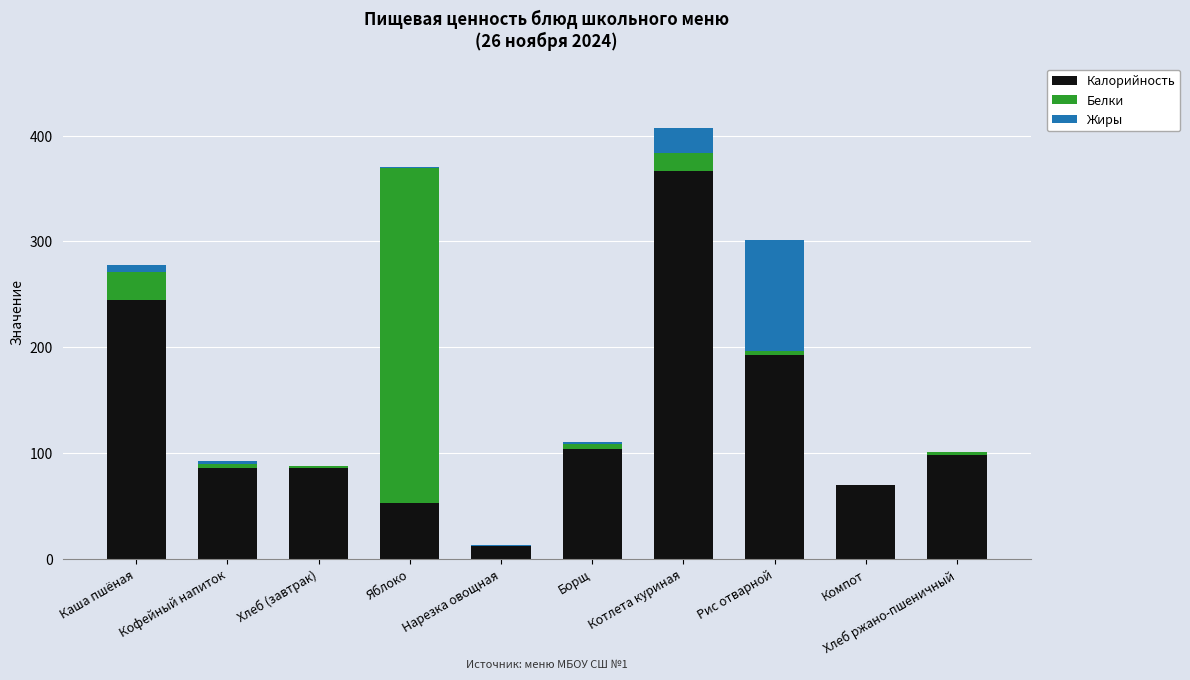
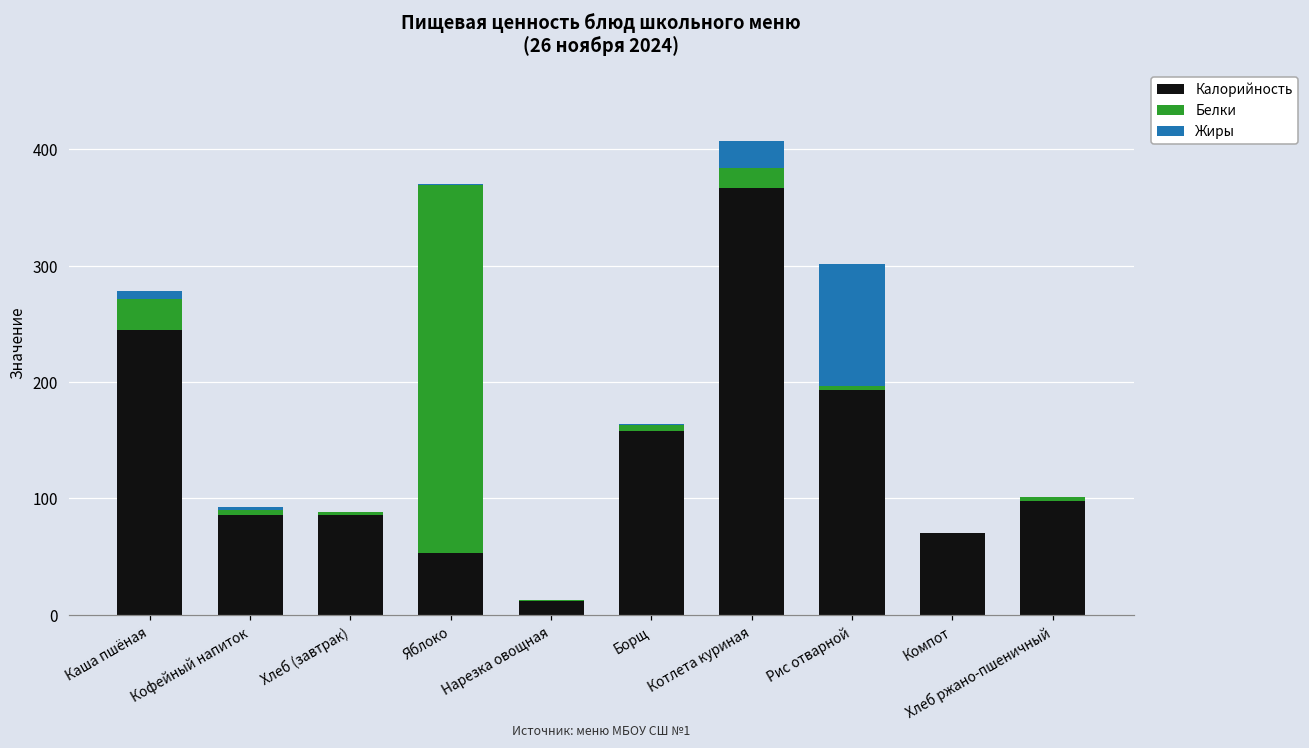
Калорийность, Борщ: 104 -> 158
